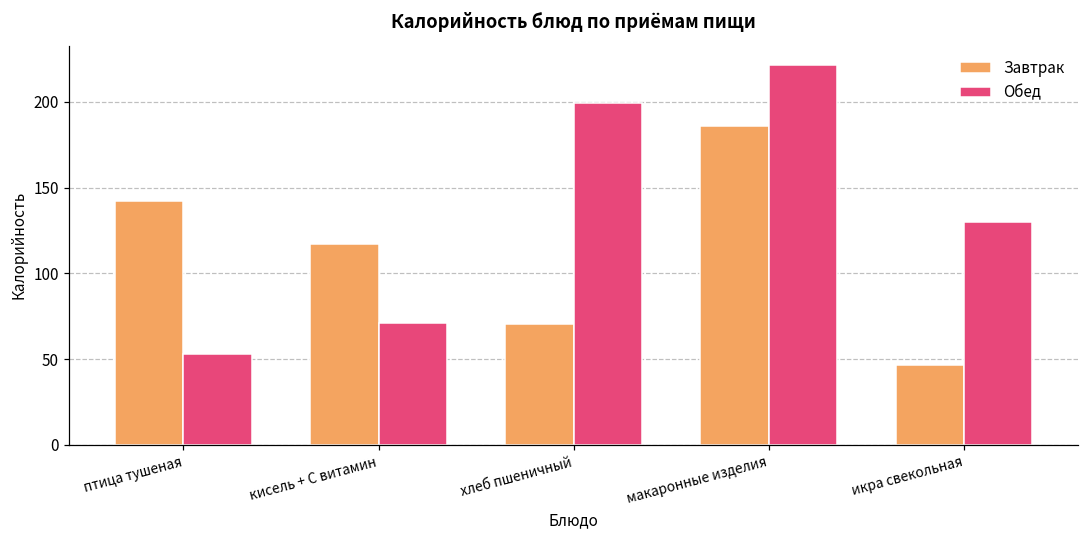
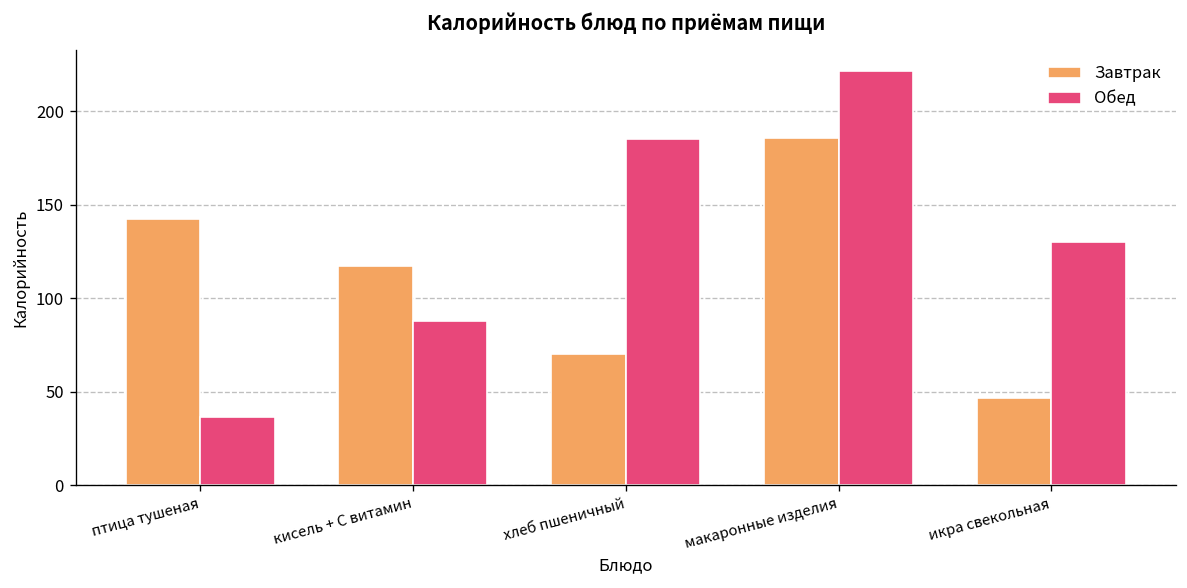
Обед, птица тушеная: 53 -> 37
Обед, кисель + С витамин: 71 -> 88
Обед, хлеб пшеничный: 199 -> 185
